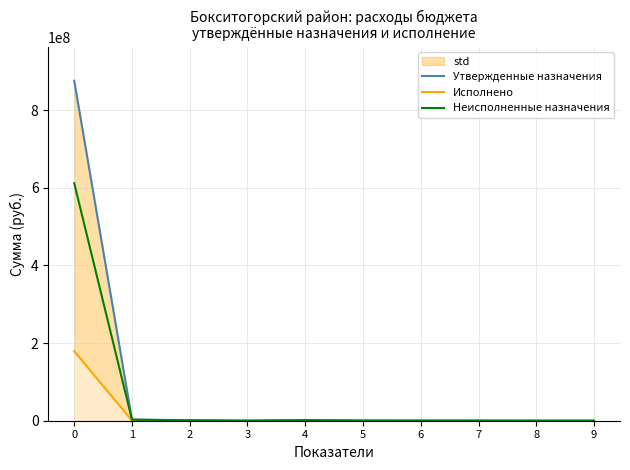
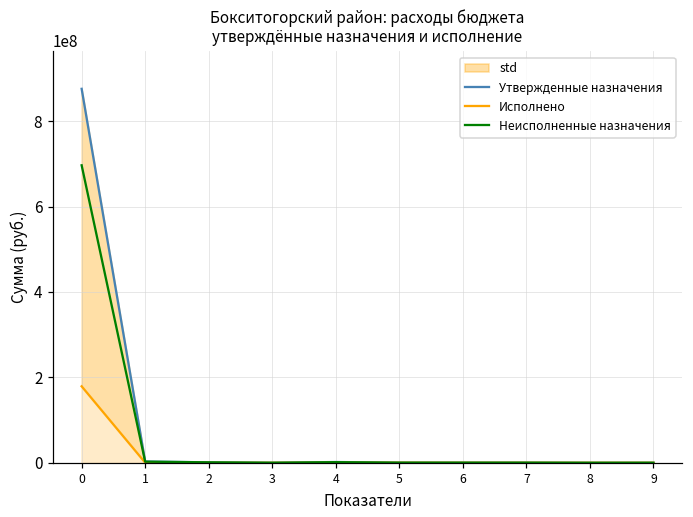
Неисполненные назначения, 0: 610000000 -> 700000000
